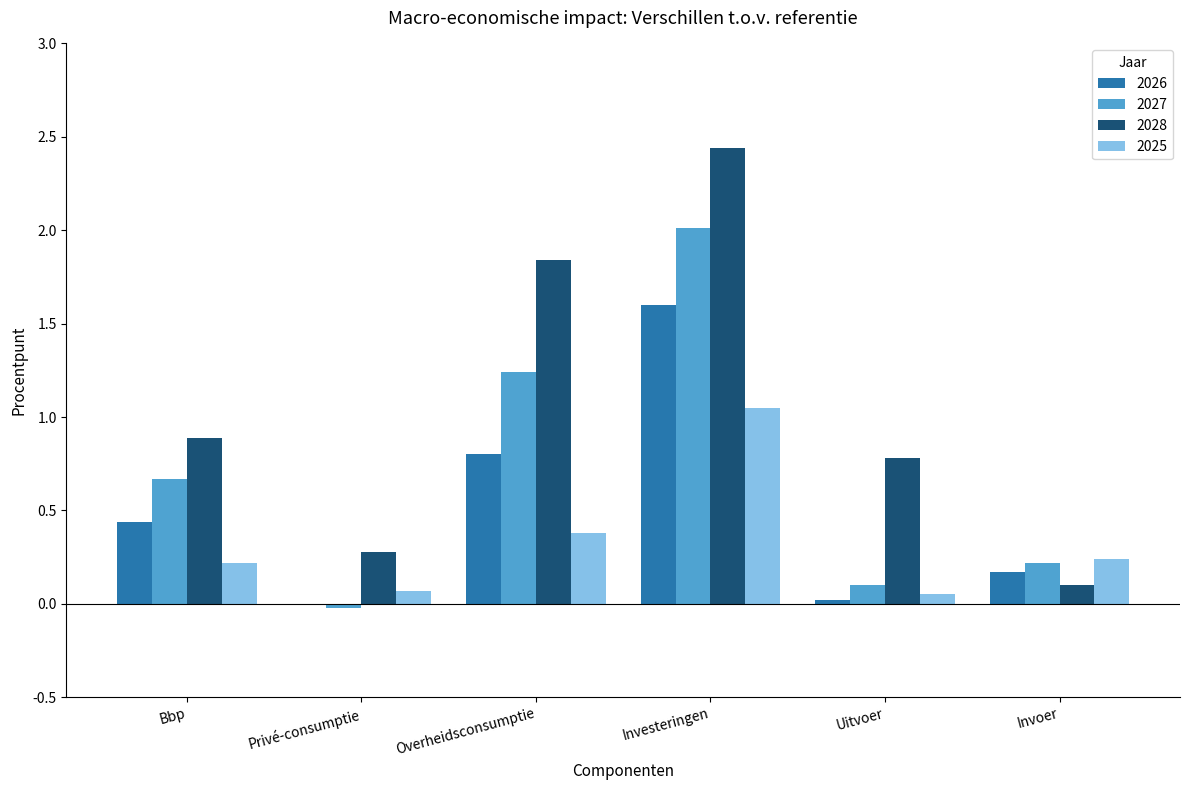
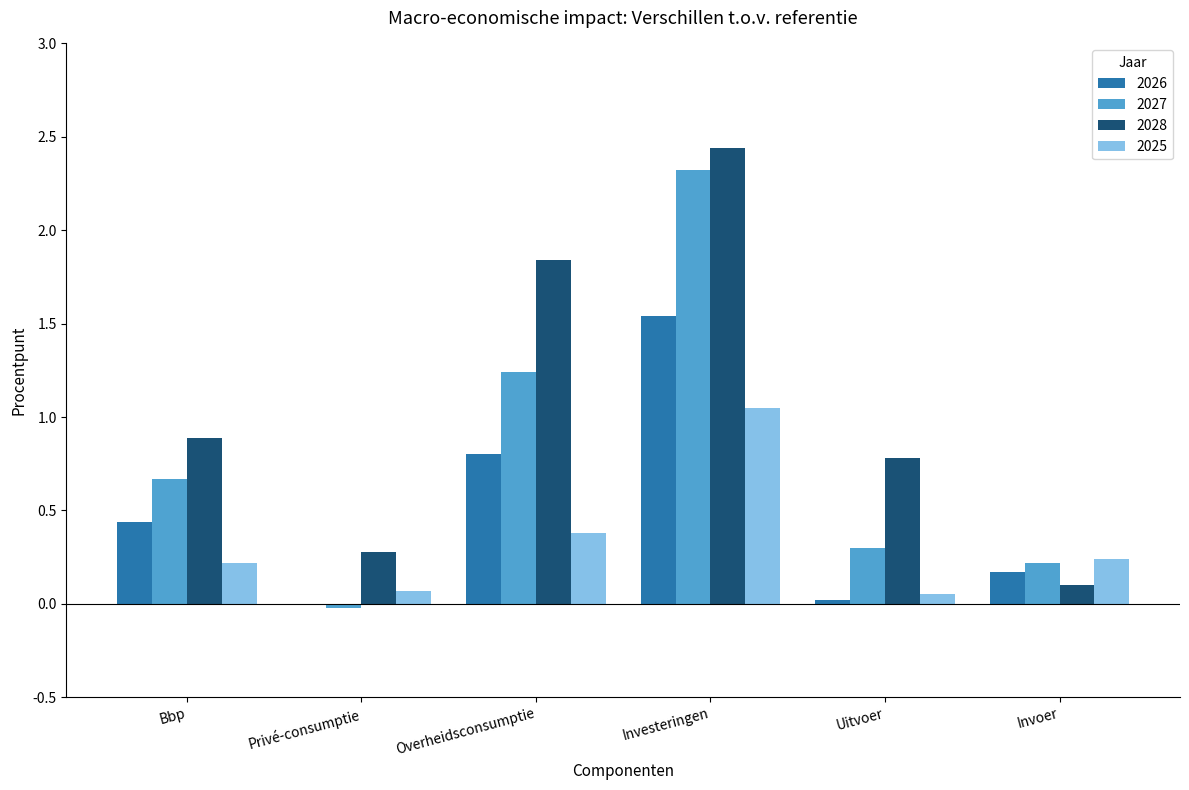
2026, Investeringen: 1.60 -> 1.54
2027, Investeringen: 2.01 -> 2.32
2027, Uitvoer: 0.1 -> 0.3
